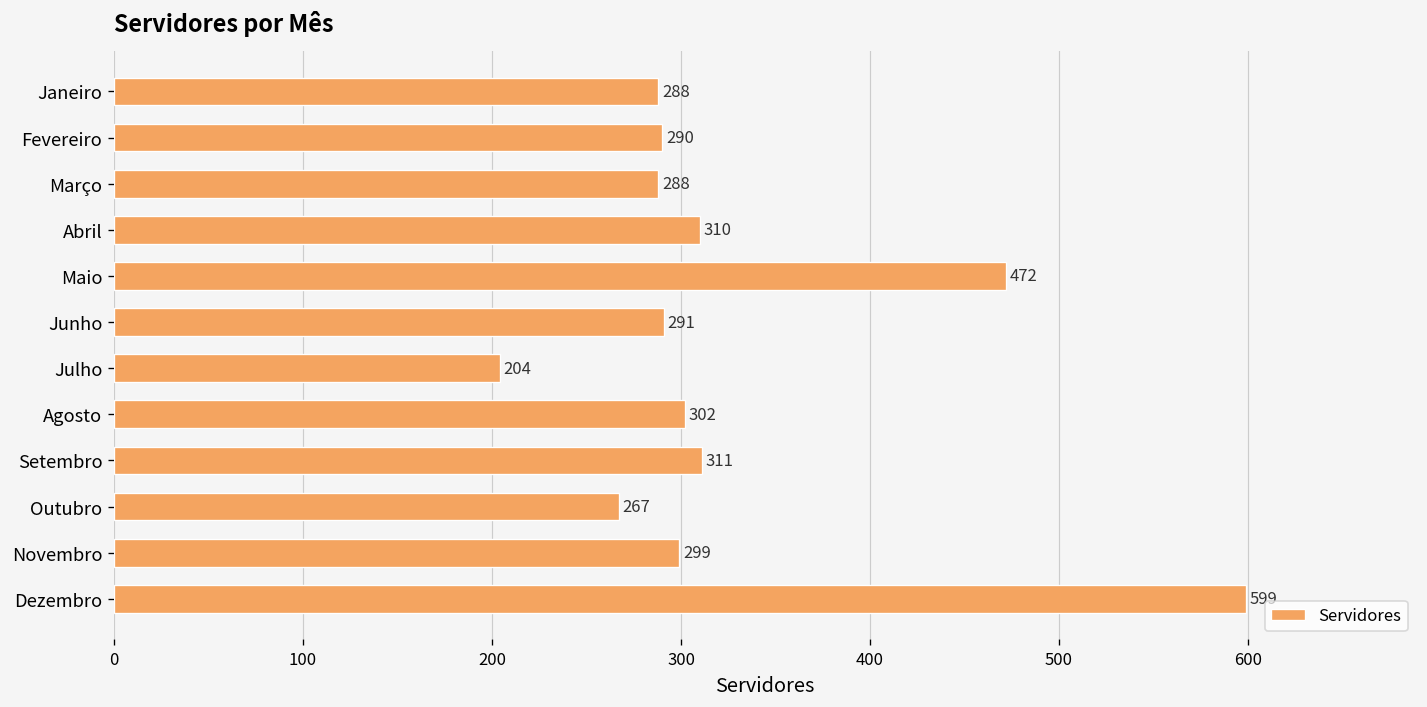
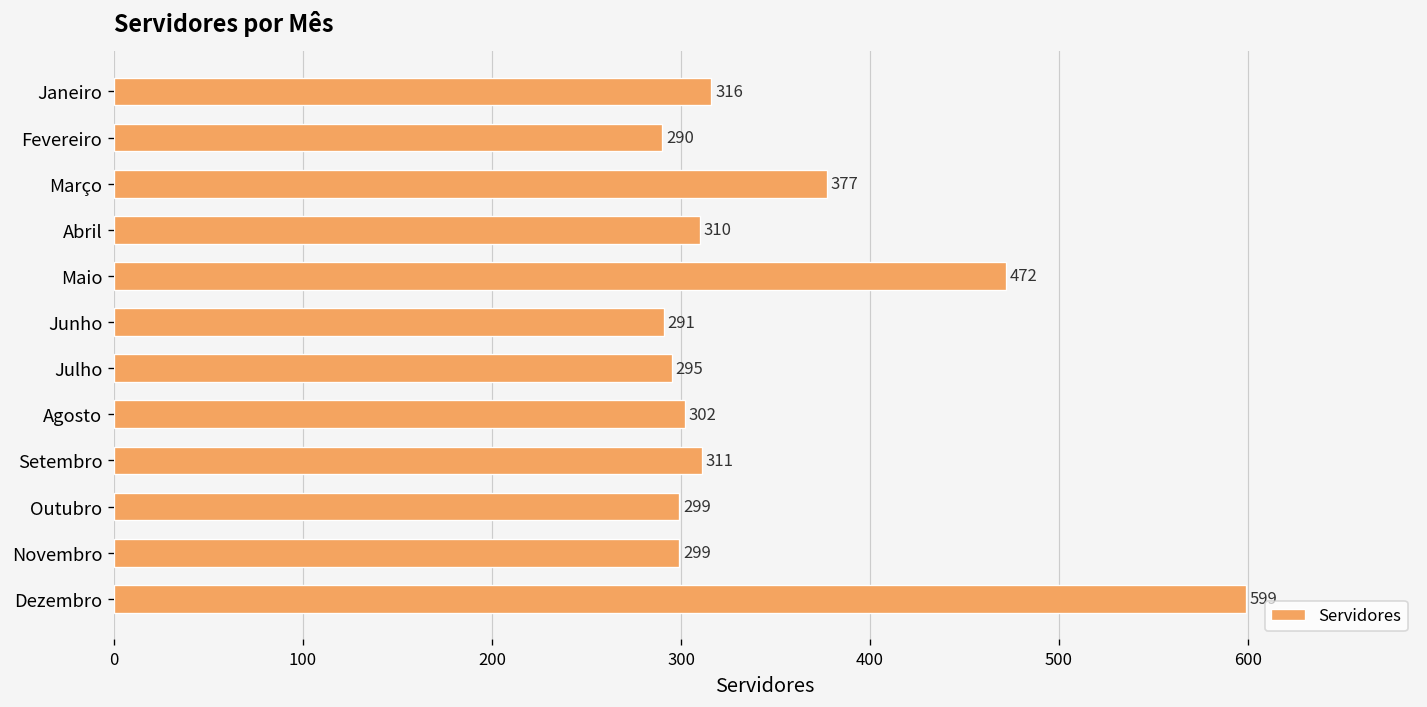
Janeiro: 288 -> 316
Março: 288 -> 377
Julho: 204 -> 295
Outubro: 267 -> 299
